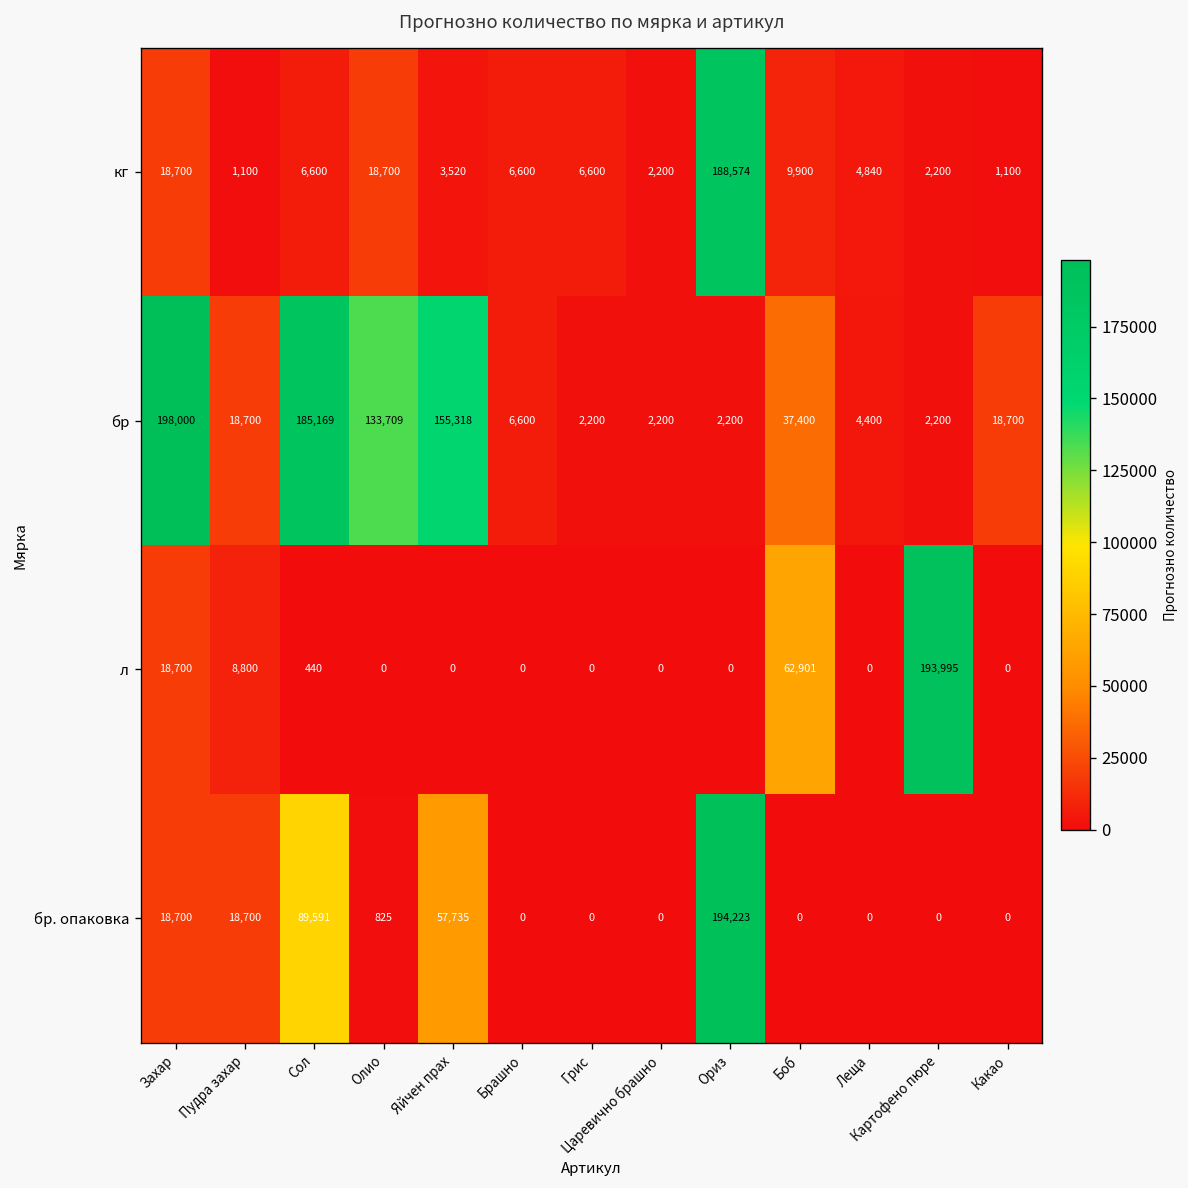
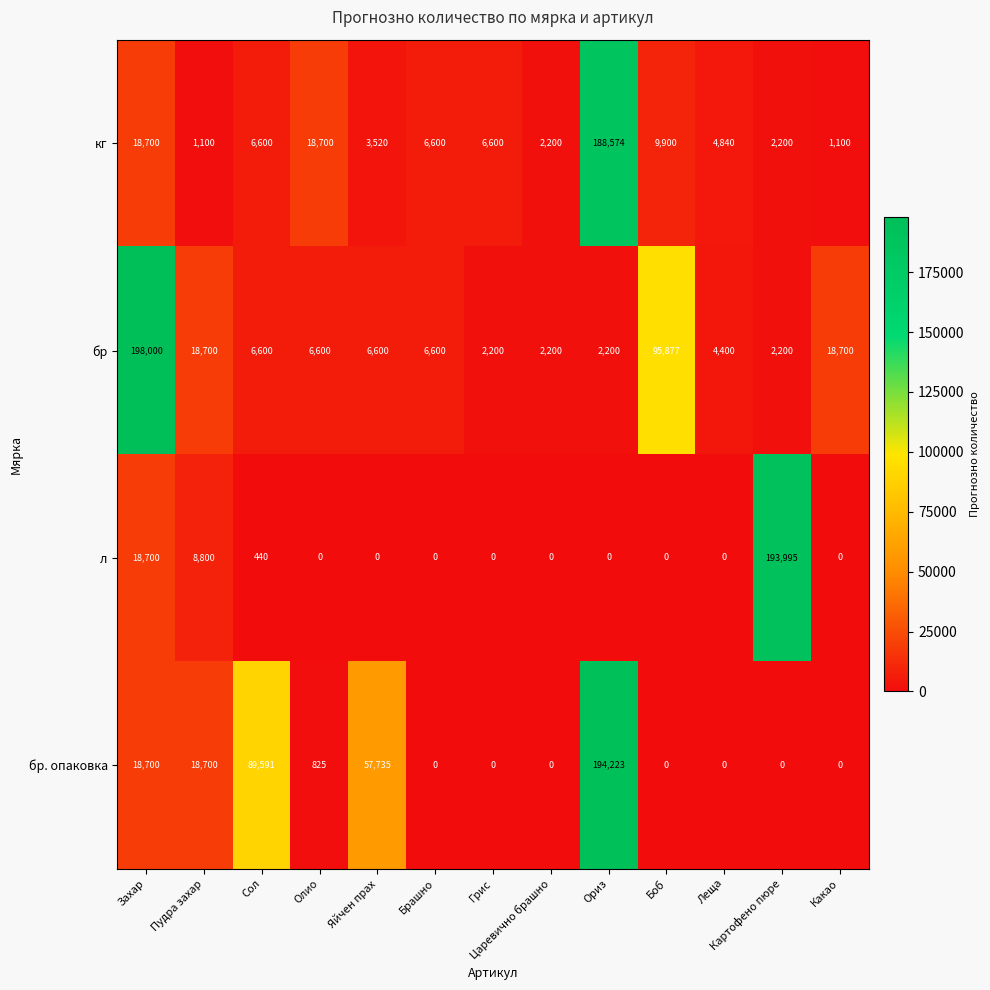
бр, Сол: 185,169 -> 6,600
бр, Олио: 133,709 -> 6,600
бр, Яйчен прах: 155,318 -> 6,600
бр, Боб: 37,400 -> 95,877
л, Боб: 62,901 -> 0
